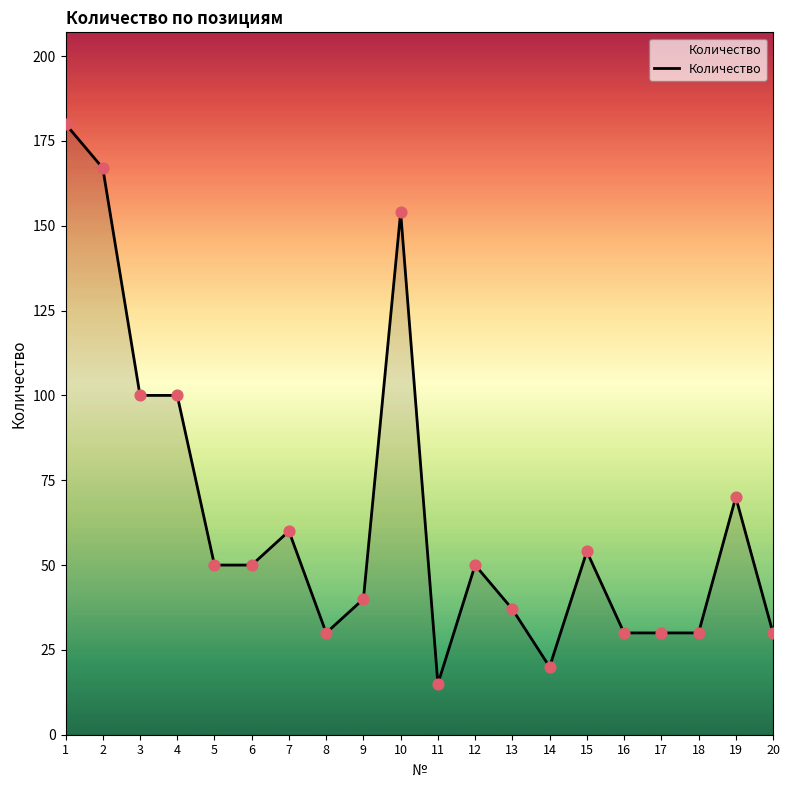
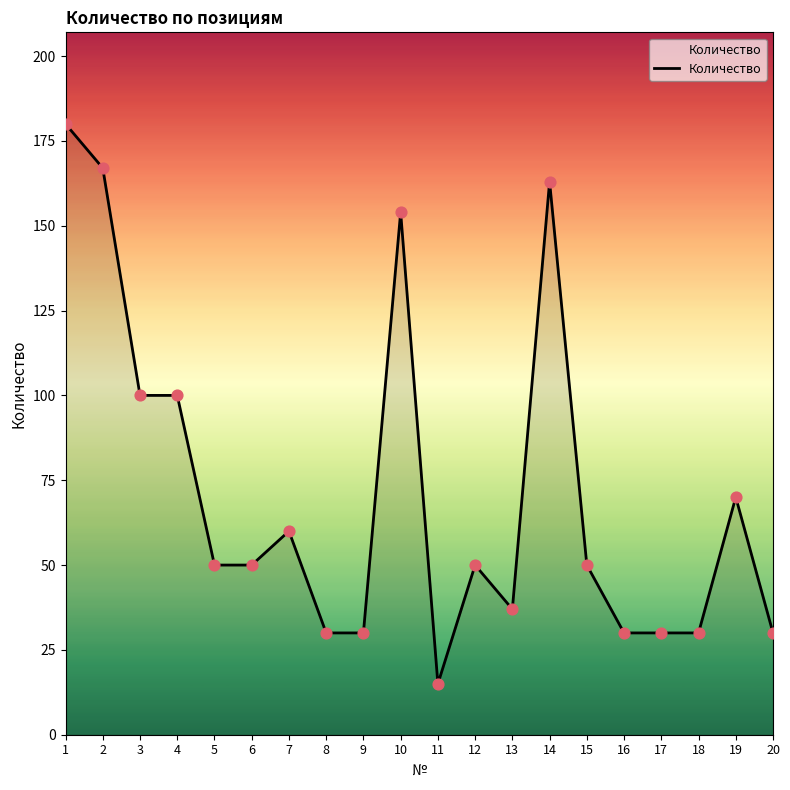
9: 40 -> 30
14: 20 -> 163
15: 54 -> 50
